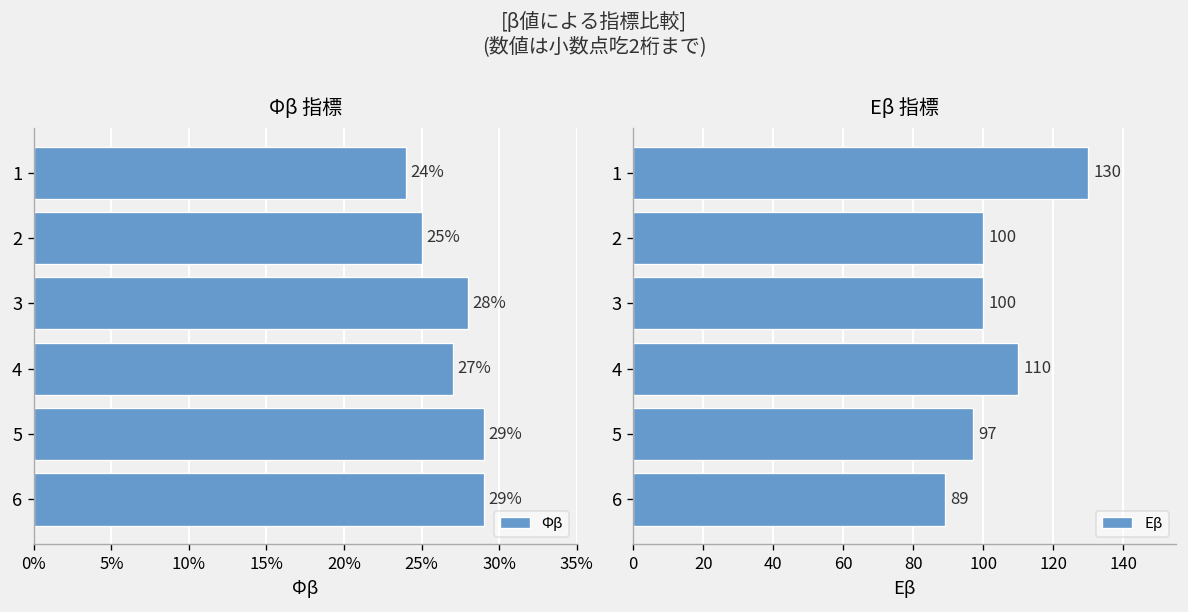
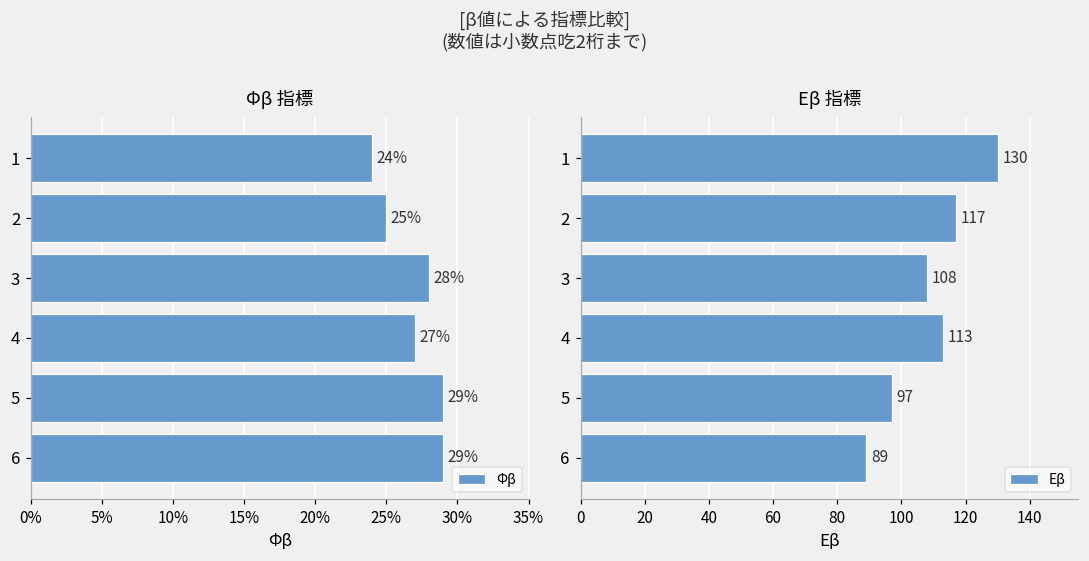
Eβ 指標, 2: 100 -> 117
Eβ 指標, 3: 100 -> 108
Eβ 指標, 4: 110 -> 113
